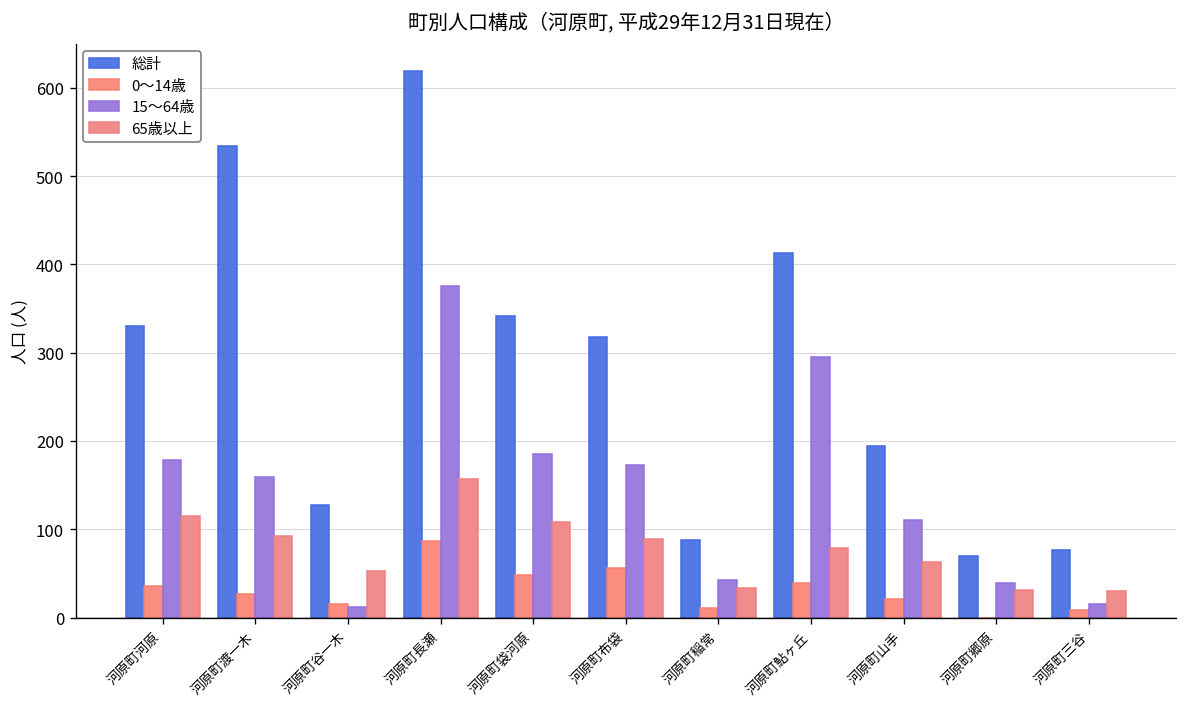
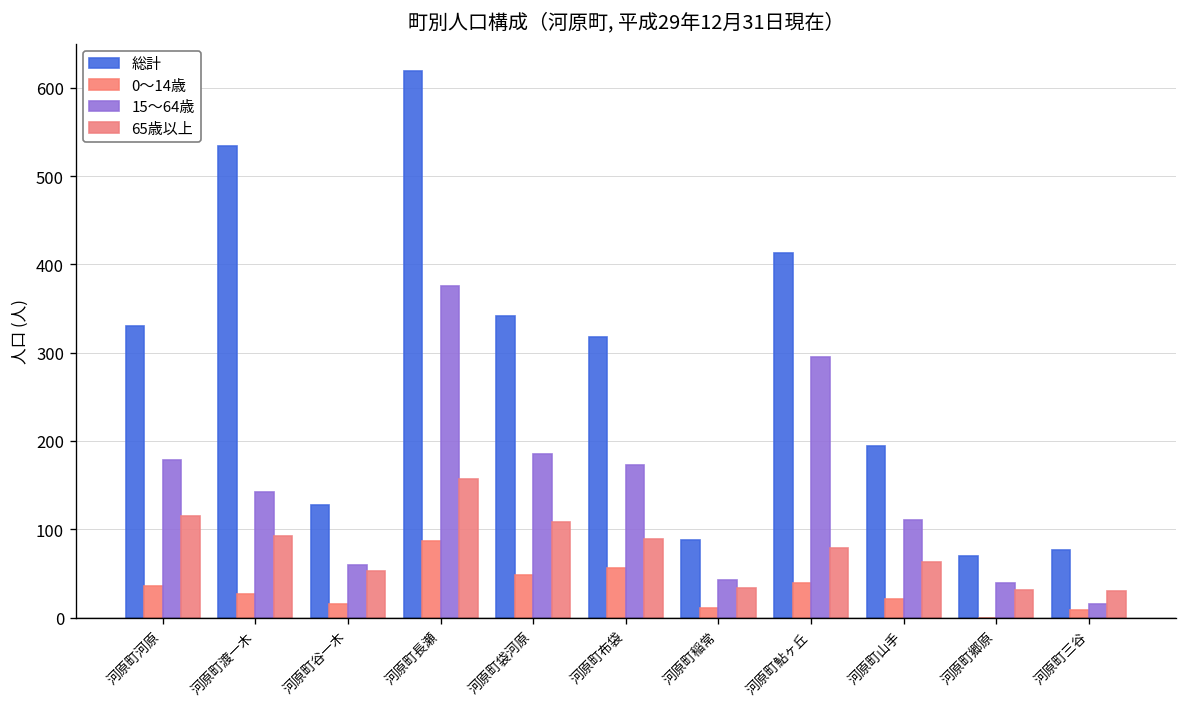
15～64歳, 河原町渡一木: 160 -> 140
15～64歳, 河原町谷一木: 10 -> 60
